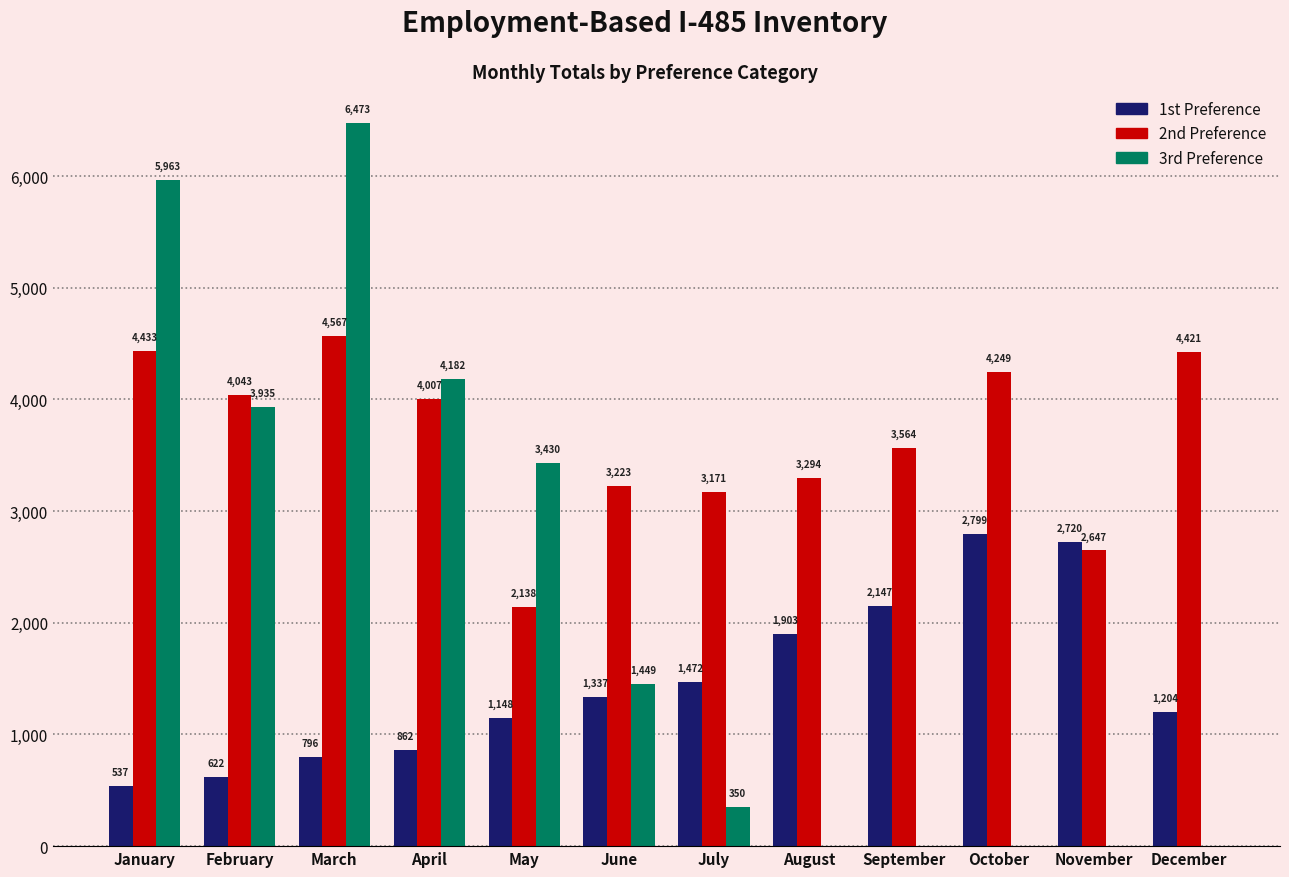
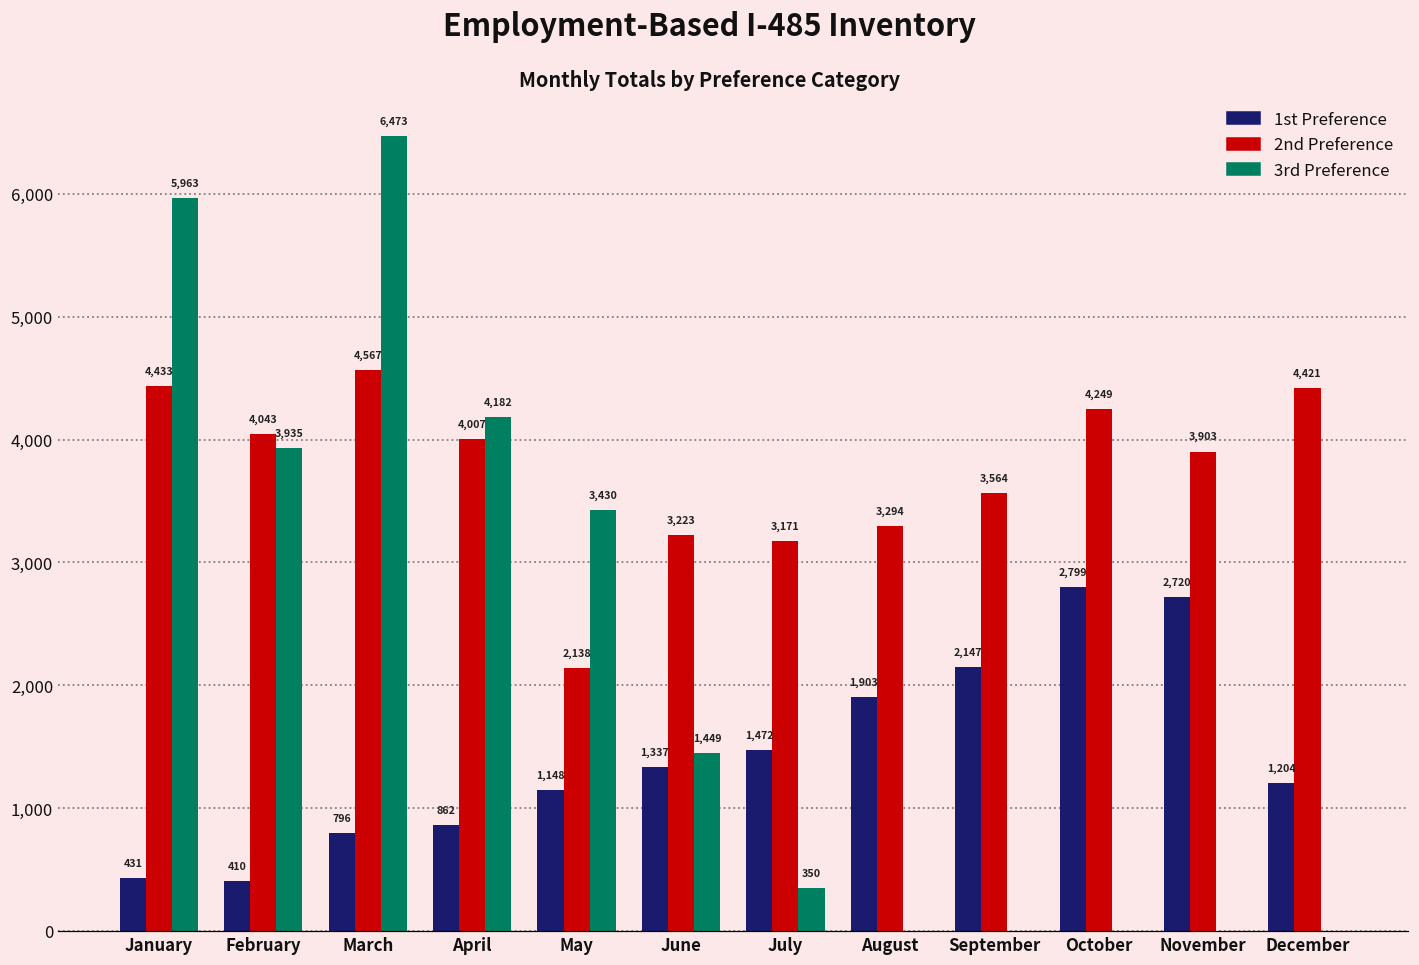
1st Preference, January: 537 -> 431
1st Preference, February: 622 -> 410
2nd Preference, November: 2,647 -> 3,903
